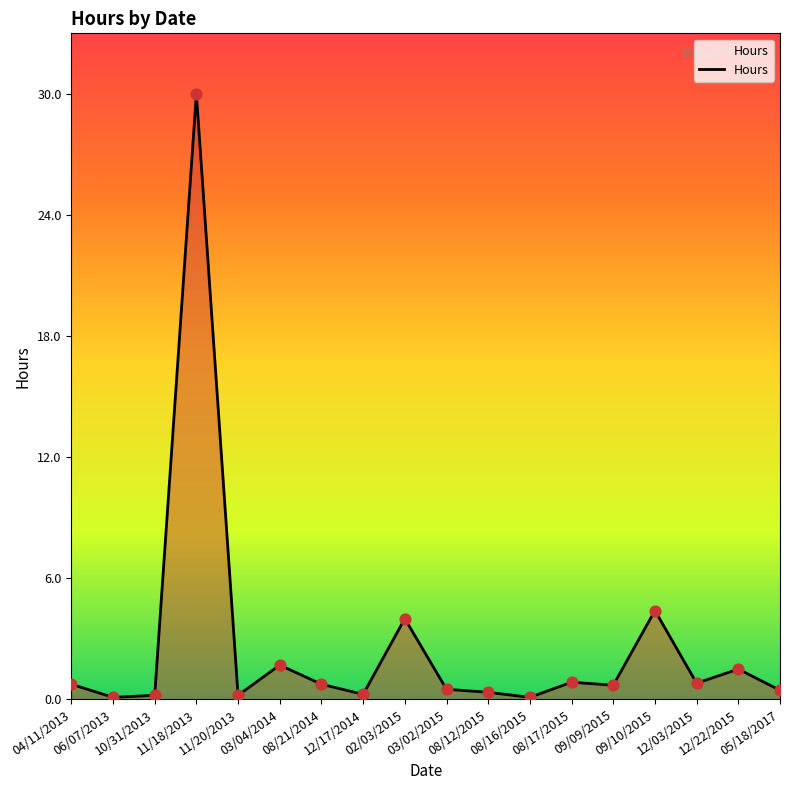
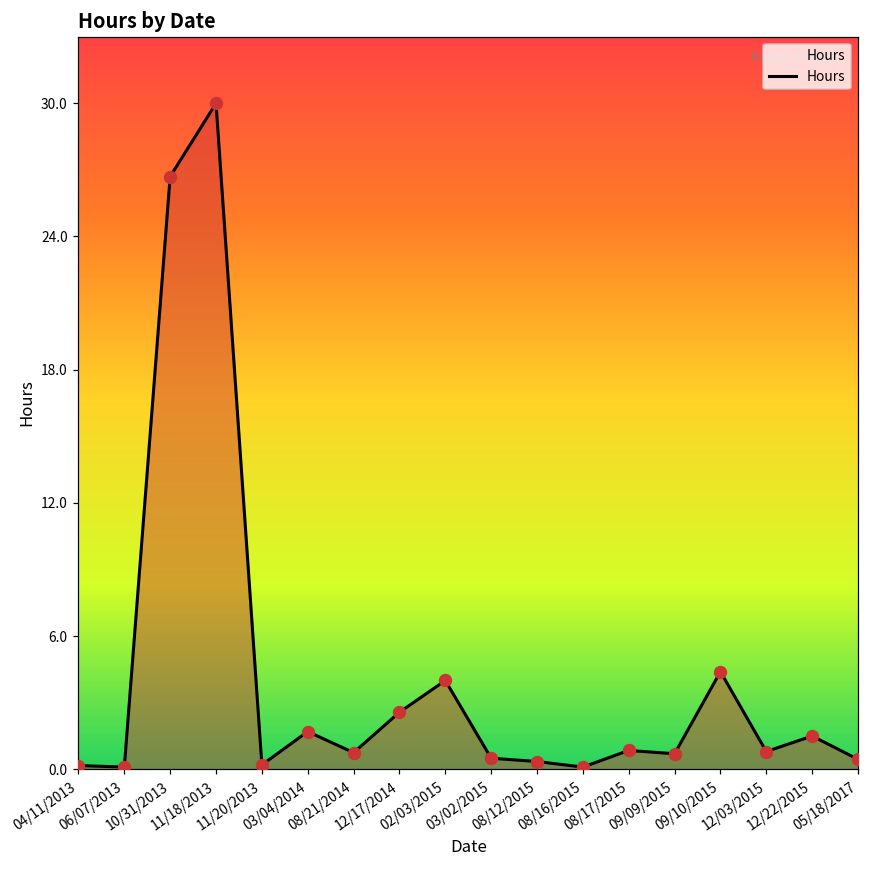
04/11/2013: 0.8 -> 0.2
10/31/2013: 0.2 -> 26.7
12/17/2014: 0.3 -> 2.6
